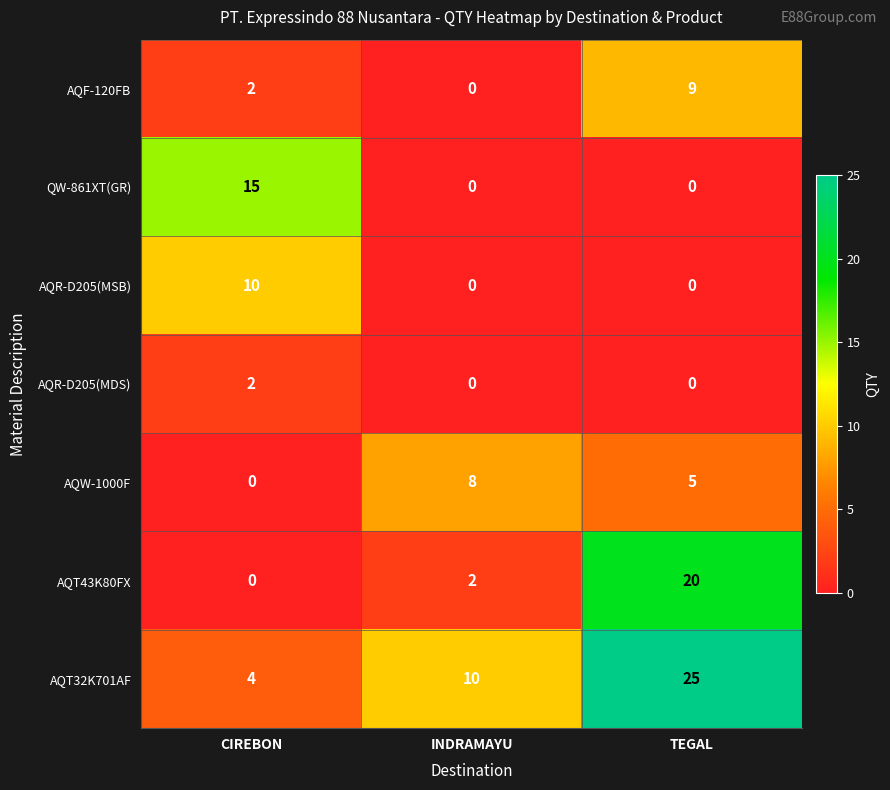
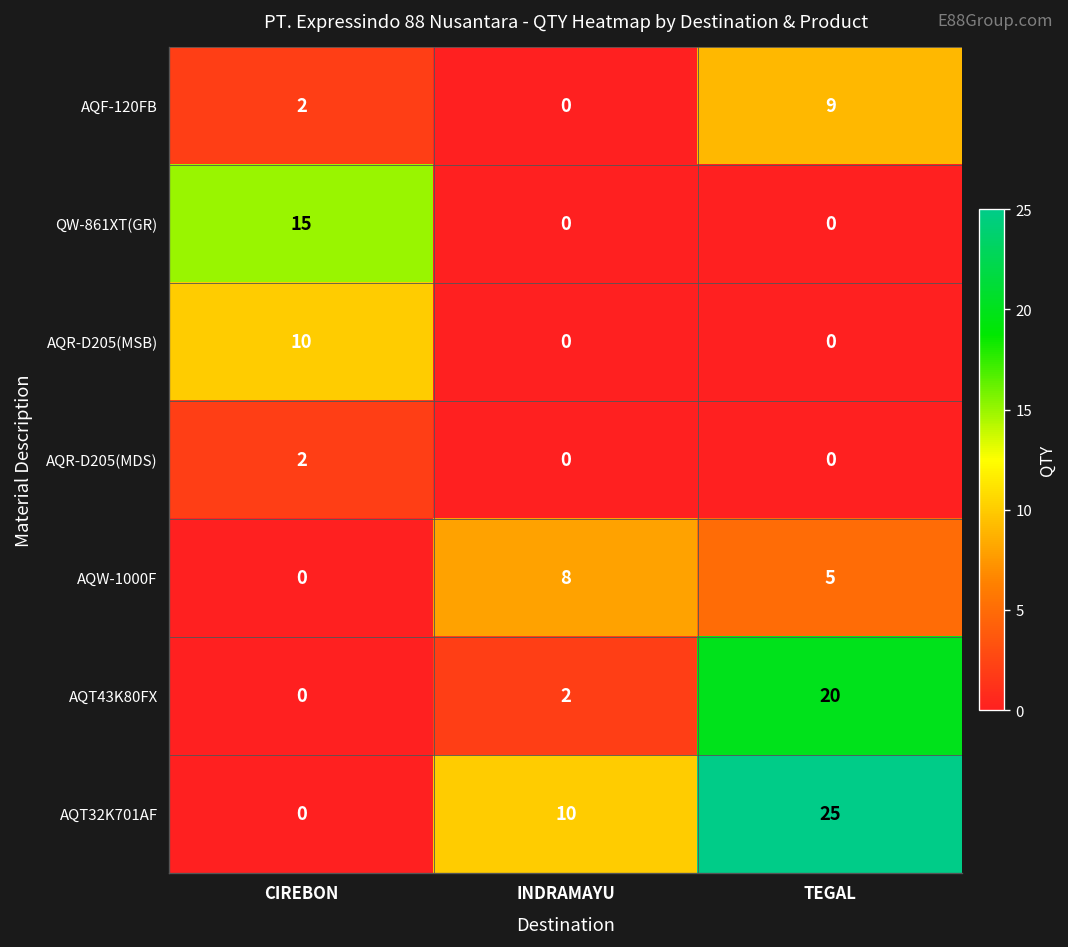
AQT32K701AF, CIREBON: 4 -> 0
